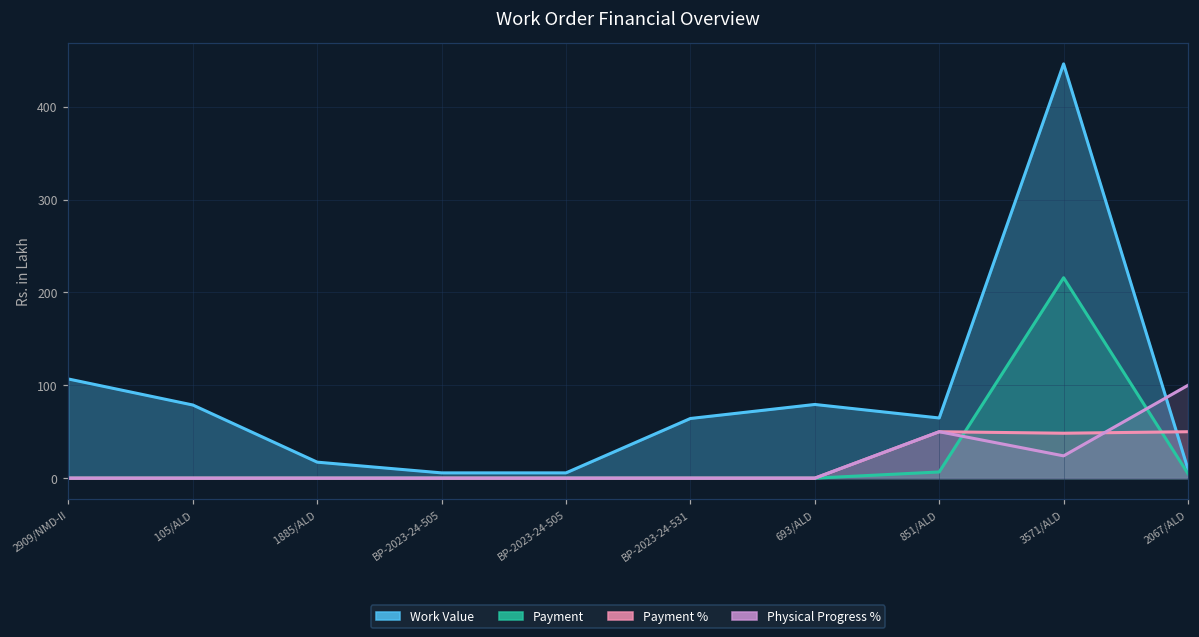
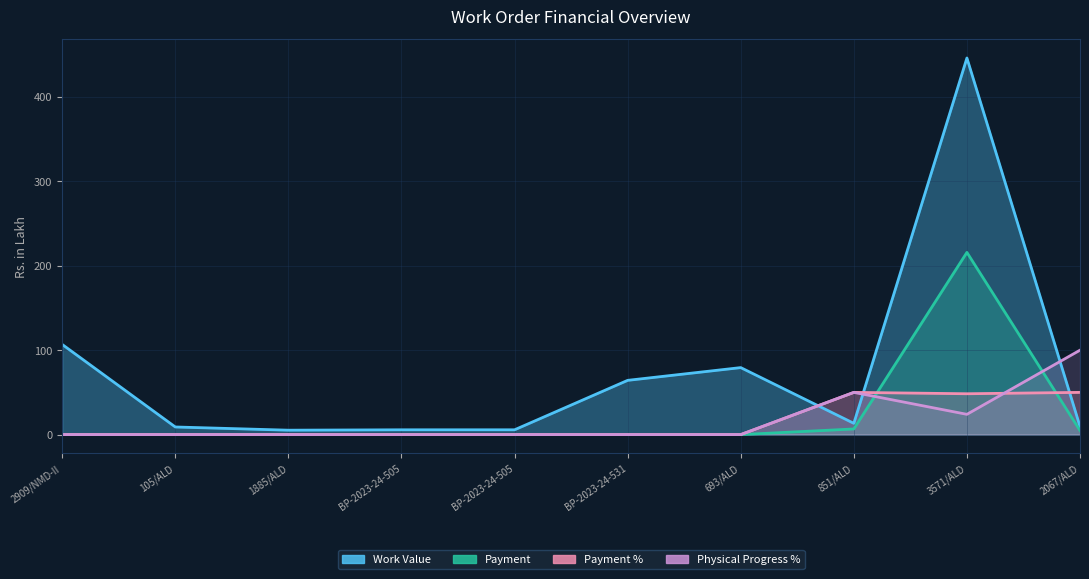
Work Value, 105/ALD: 80 -> 10
Work Value, 1885/ALD: 20 -> 10
Work Value, 851/ALD: 60 -> 10
